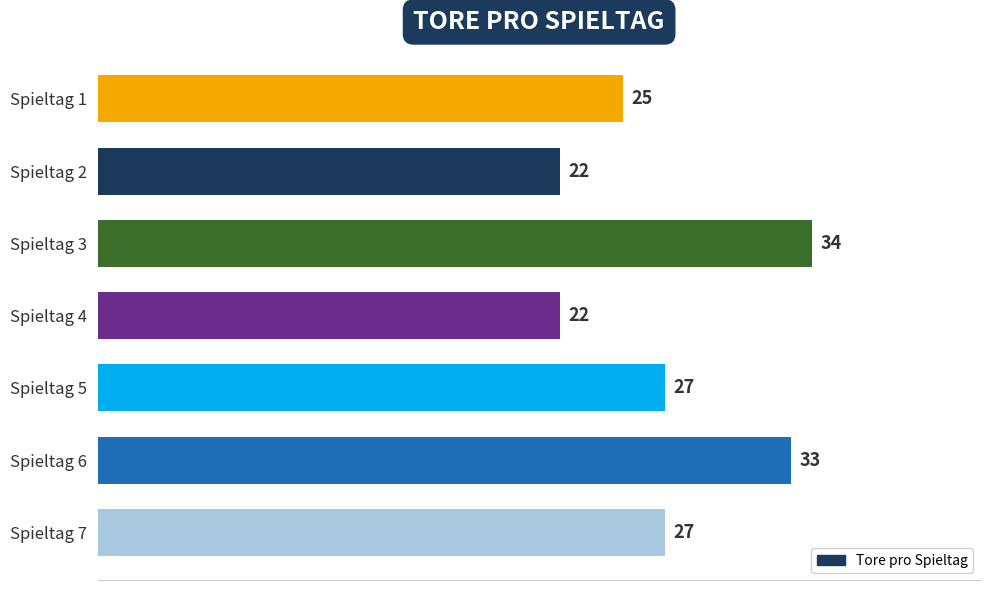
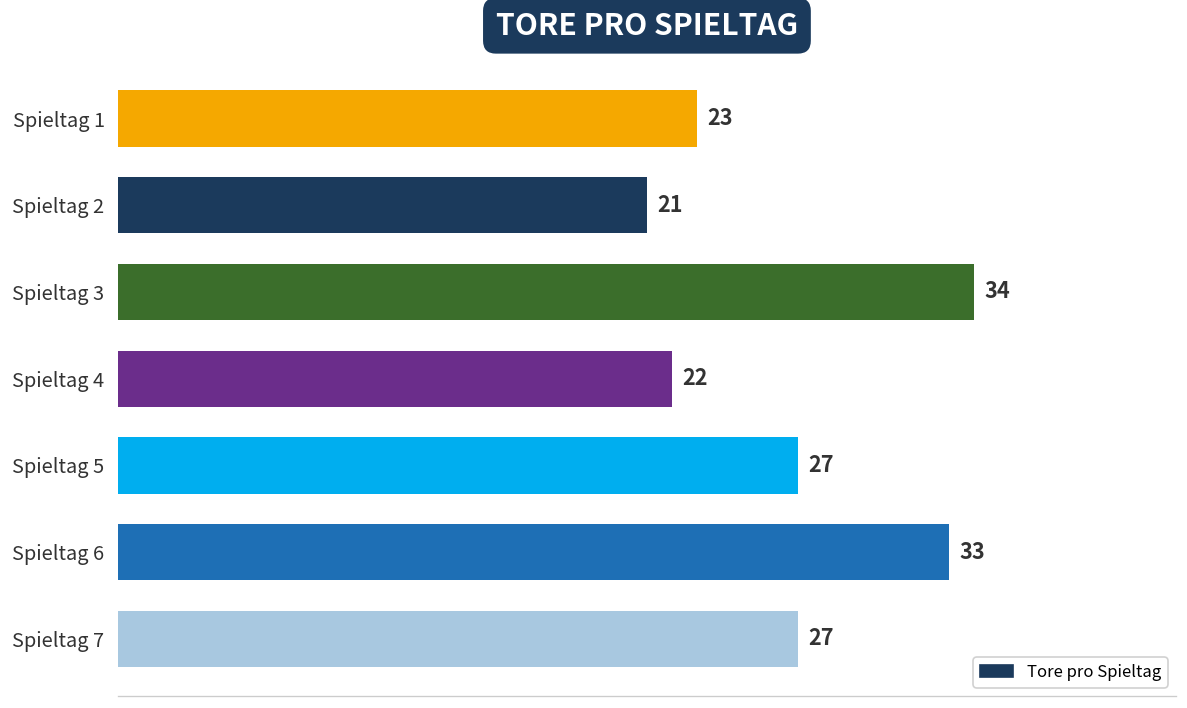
Spieltag 1: 25 -> 23
Spieltag 2: 22 -> 21
